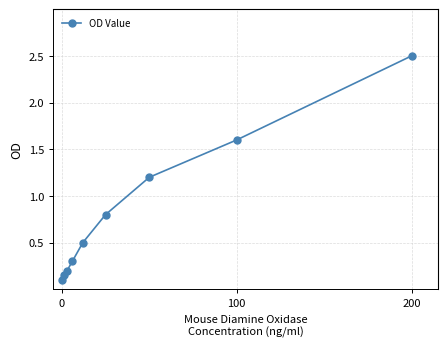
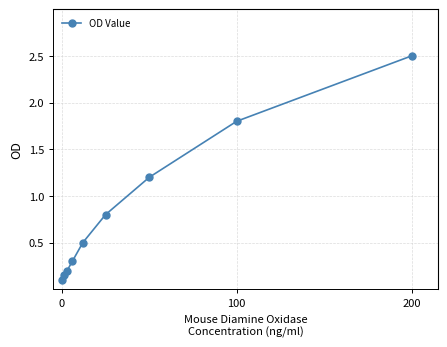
100: 1.6 -> 1.8
